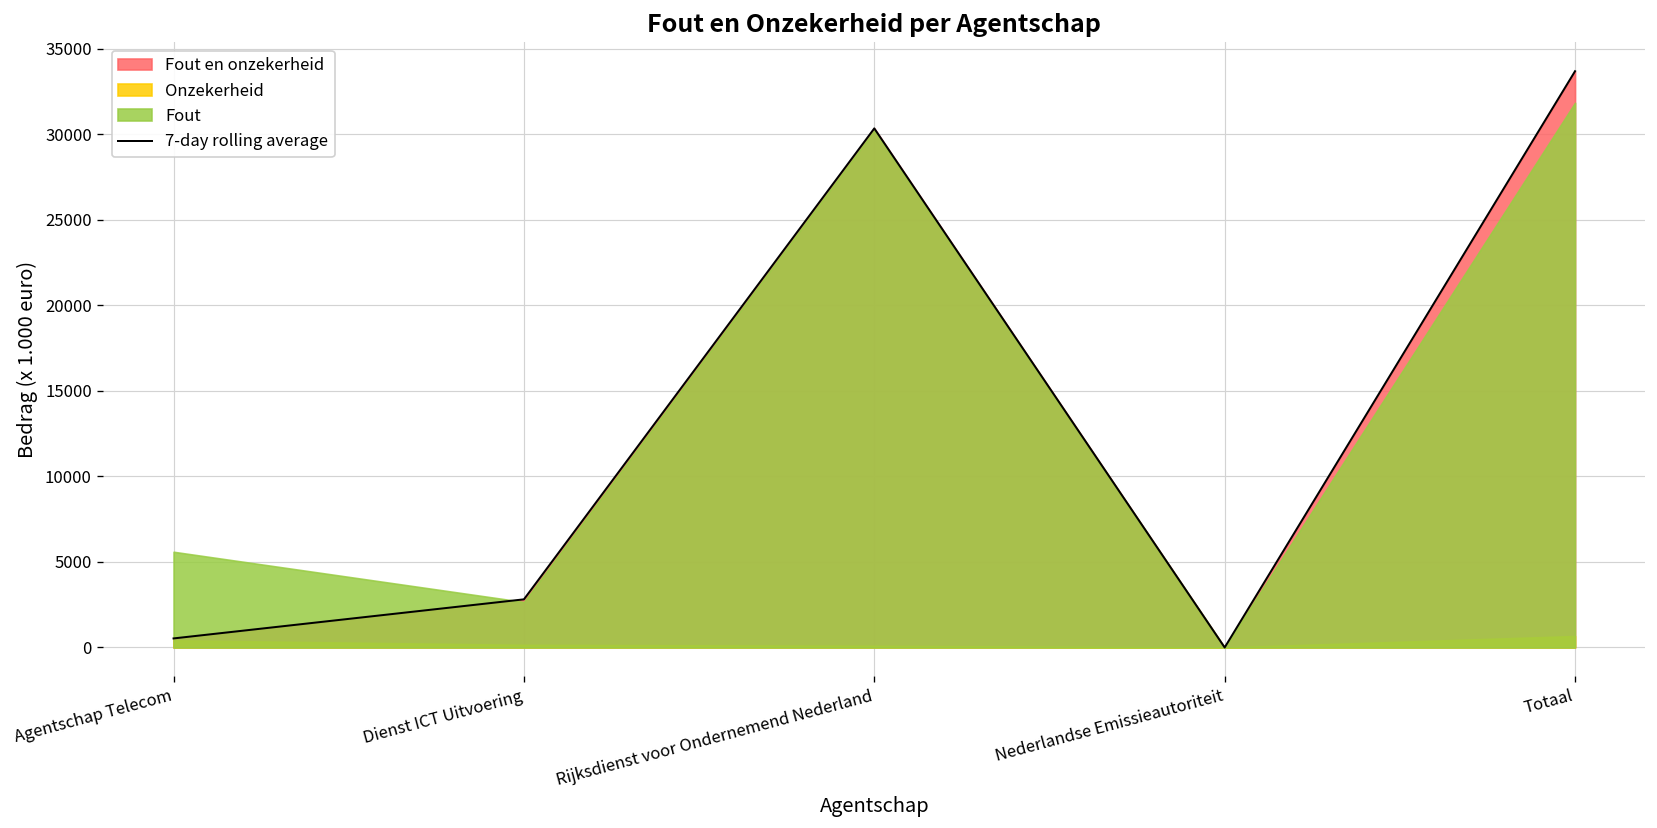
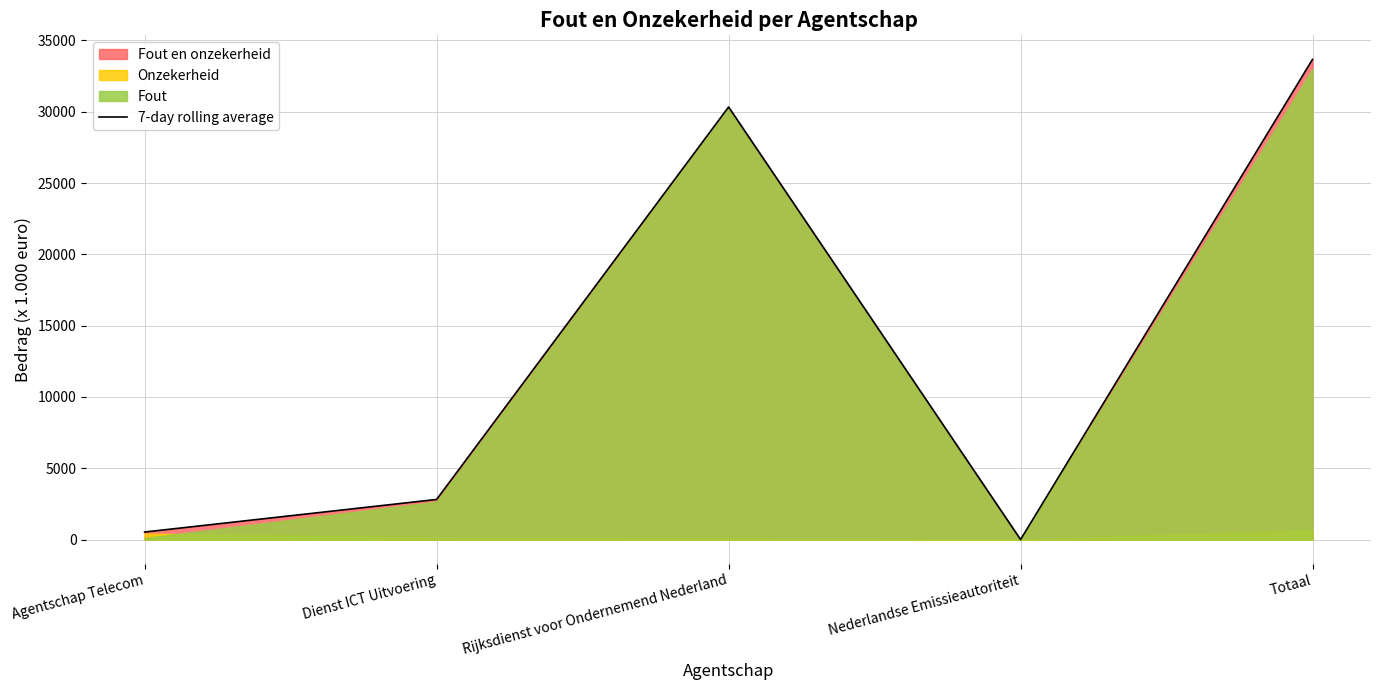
Fout, Agentschap Telecom: 5600 -> 100
Fout, Totaal: 31800 -> 33000
